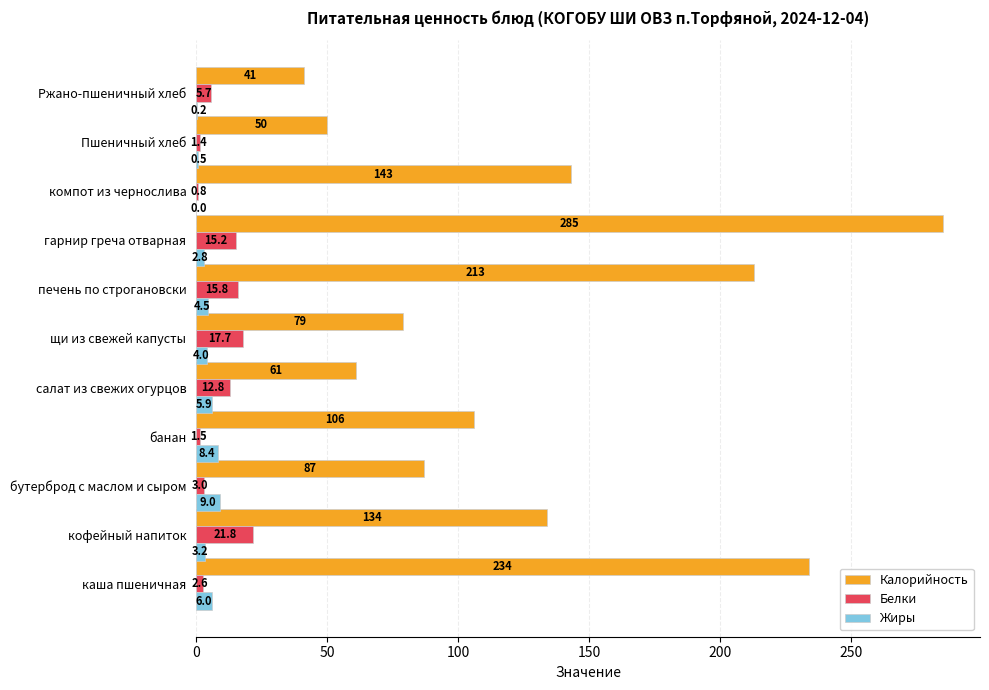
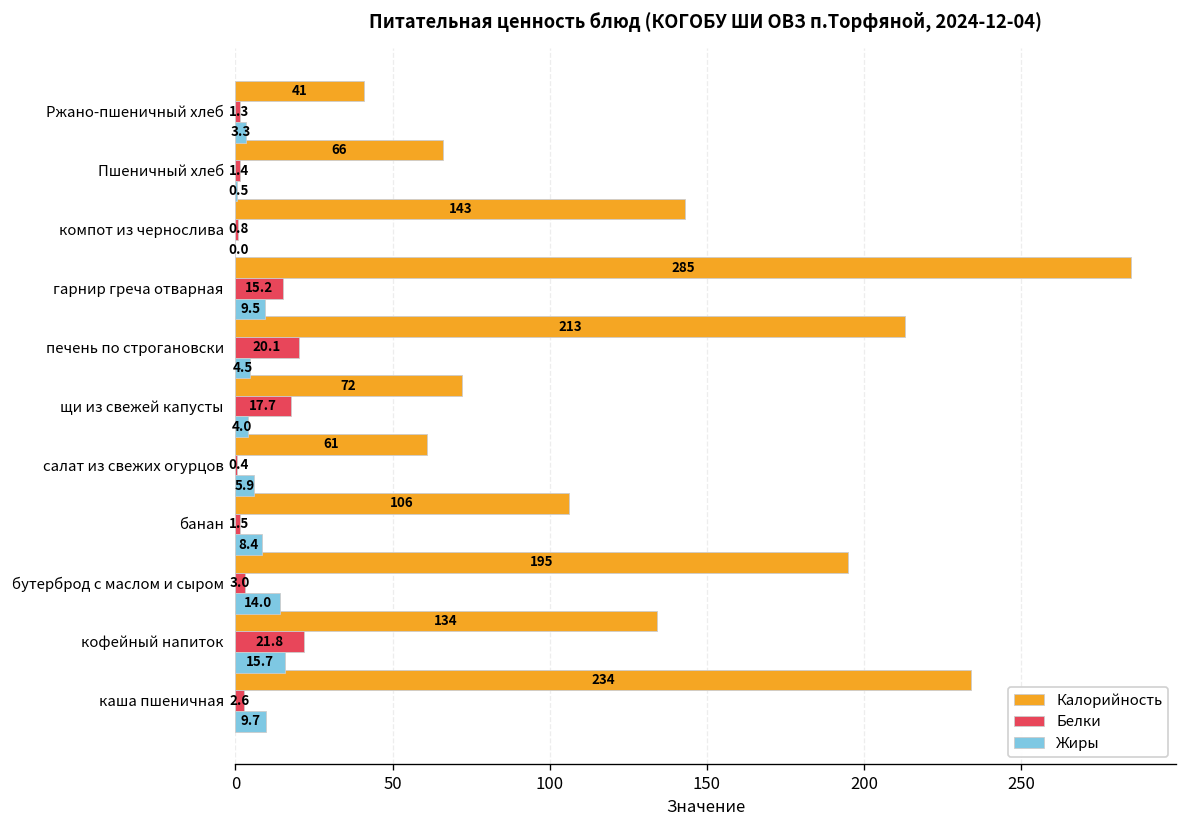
Белки, Ржано-пшеничный хлеб: 5.7 -> 1.3
Жиры, Ржано-пшеничный хлеб: 0.2 -> 3.3
Калорийность, Пшеничный хлеб: 50 -> 66
Жиры, гарнир греча отварная: 2.8 -> 9.5
Белки, печень по строгановски: 15.8 -> 20.1
Калорийность, щи из свежей капусты: 79 -> 72
Белки, салат из свежих огурцов: 12.8 -> 0.4
Калорийность, бутерброд с маслом и сыром: 87 -> 195
Жиры, бутерброд с маслом и сыром: 9.0 -> 14.0
Жиры, кофейный напиток: 3.2 -> 15.7
Жиры, каша пшеничная: 6.0 -> 9.7
